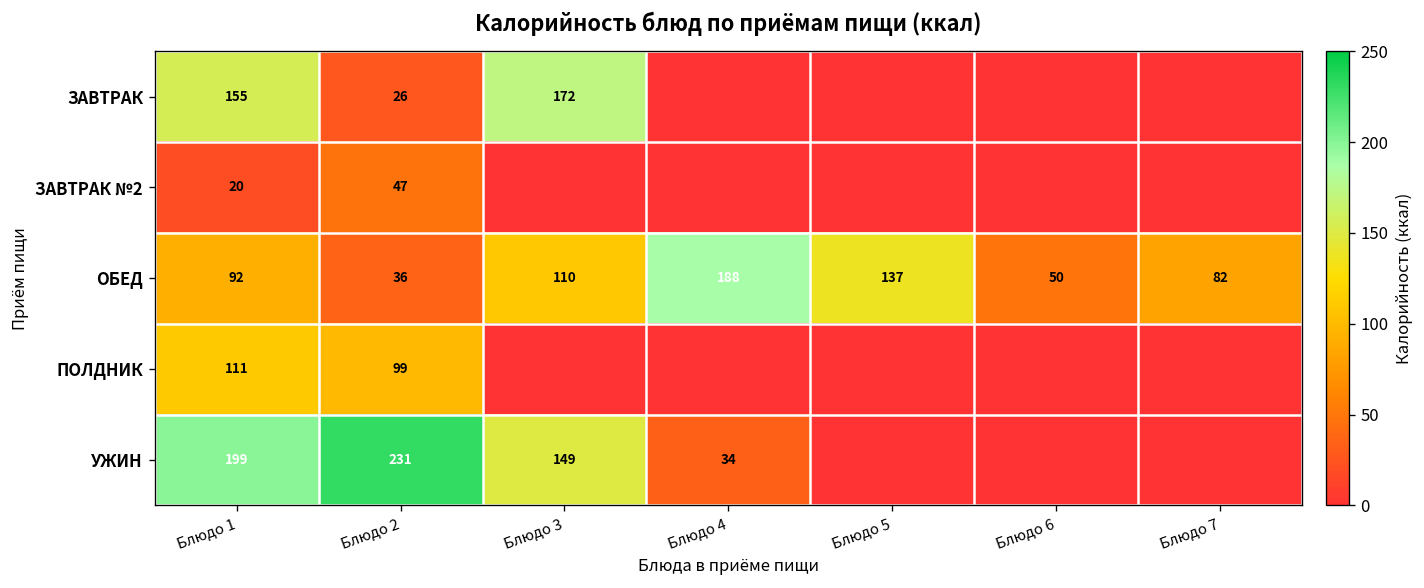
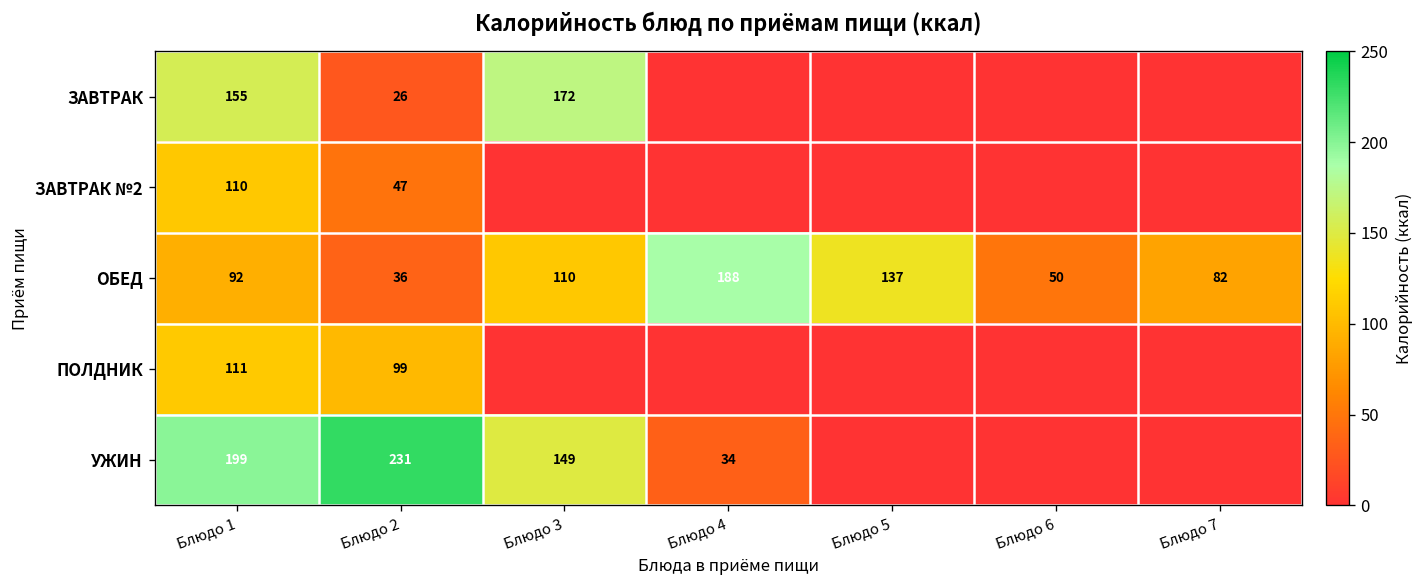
ЗАВТРАК №2, Блюдо 1: 20 -> 110
